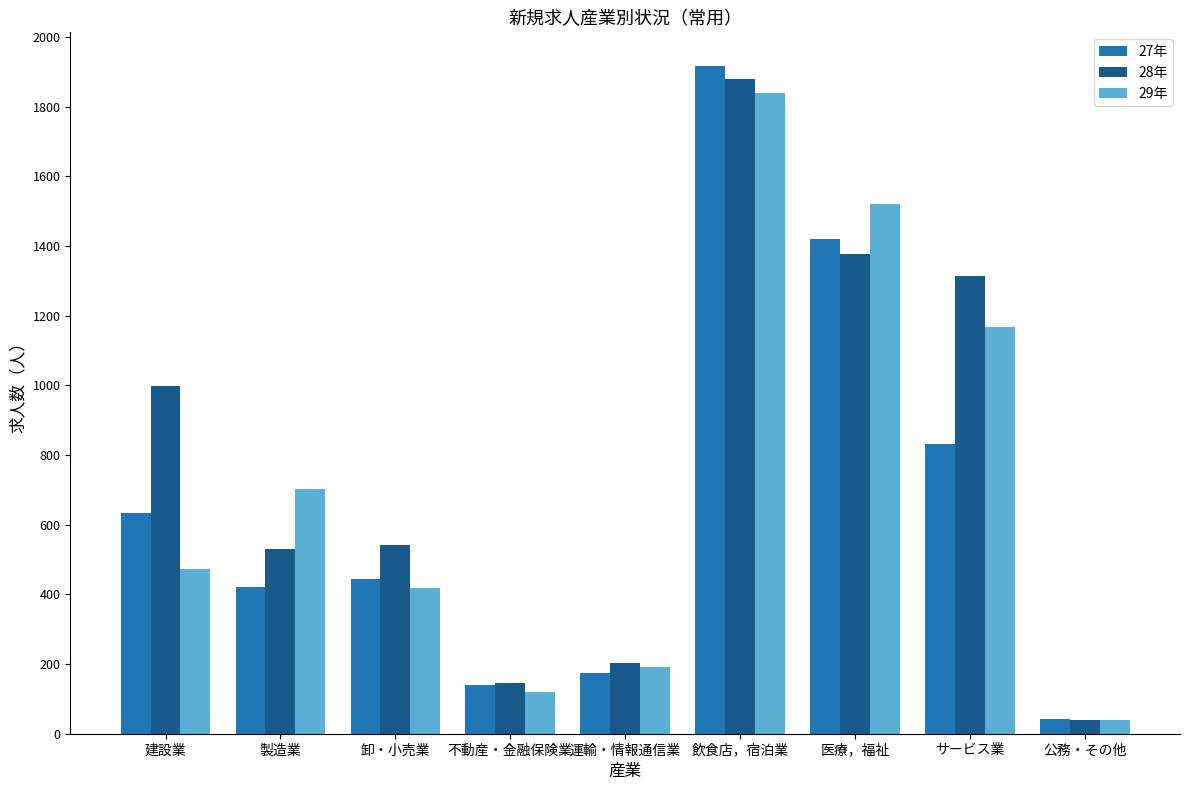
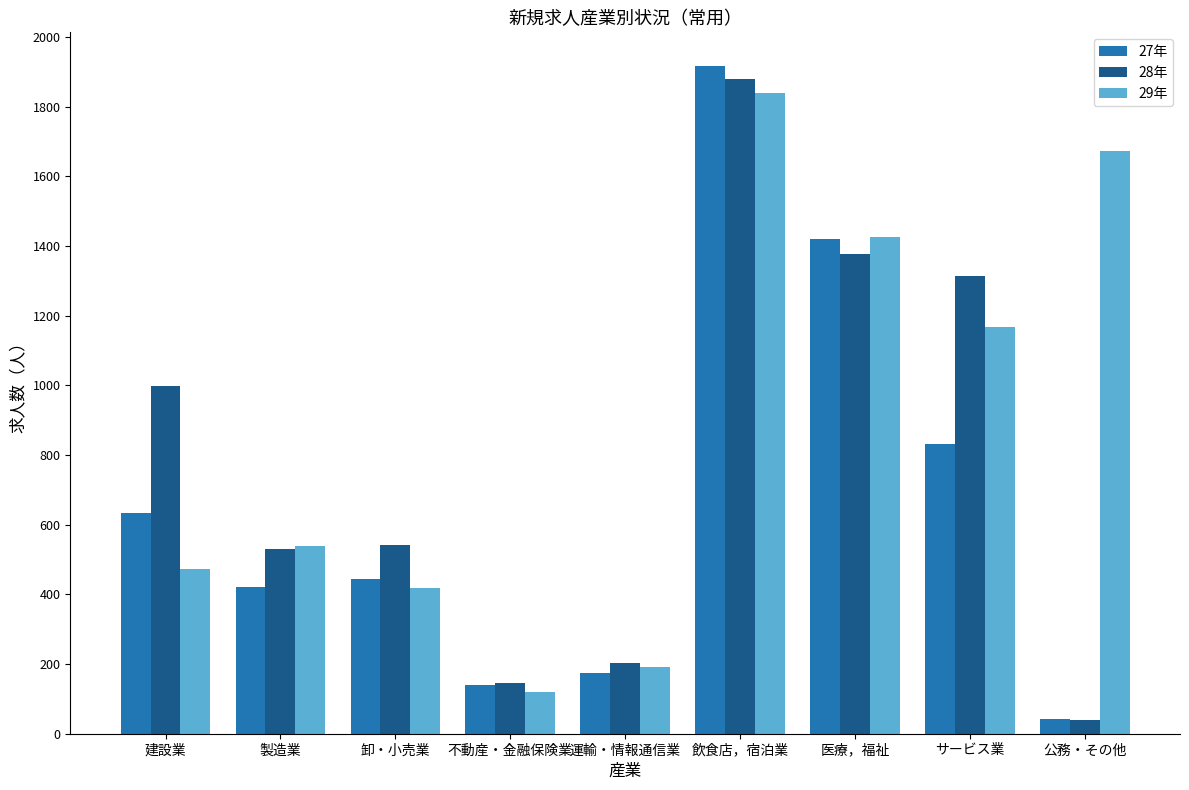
29年, 製造業: 700 -> 540
29年, 医療，福祉: 1520 -> 1430
29年, 公務・その他: 40 -> 1670
